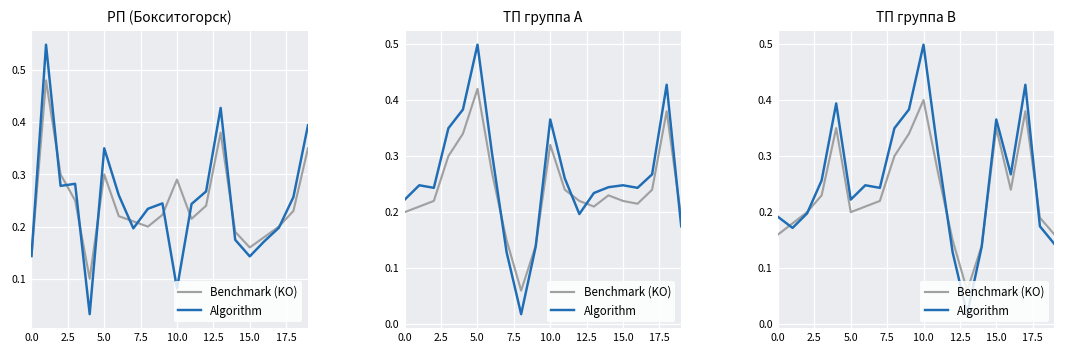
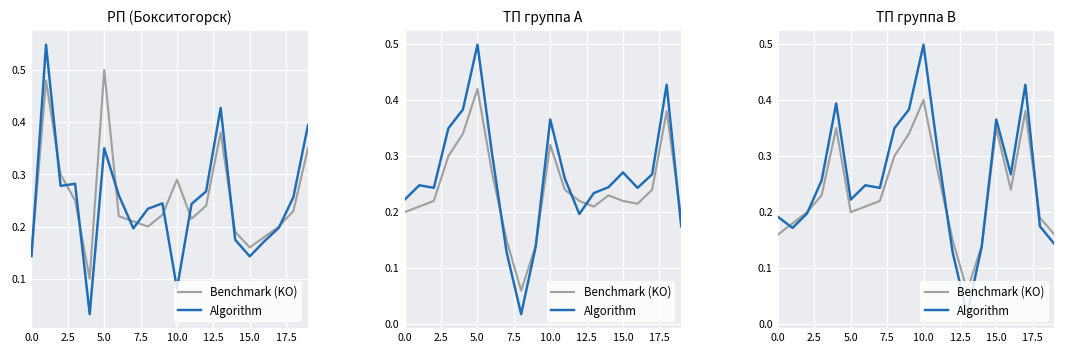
РП (Бокситогорск), Benchmark (KO), 5.0: 0.3 -> 0.5
ТП группа A, Algorithm, 15.0: 0.25 -> 0.27
